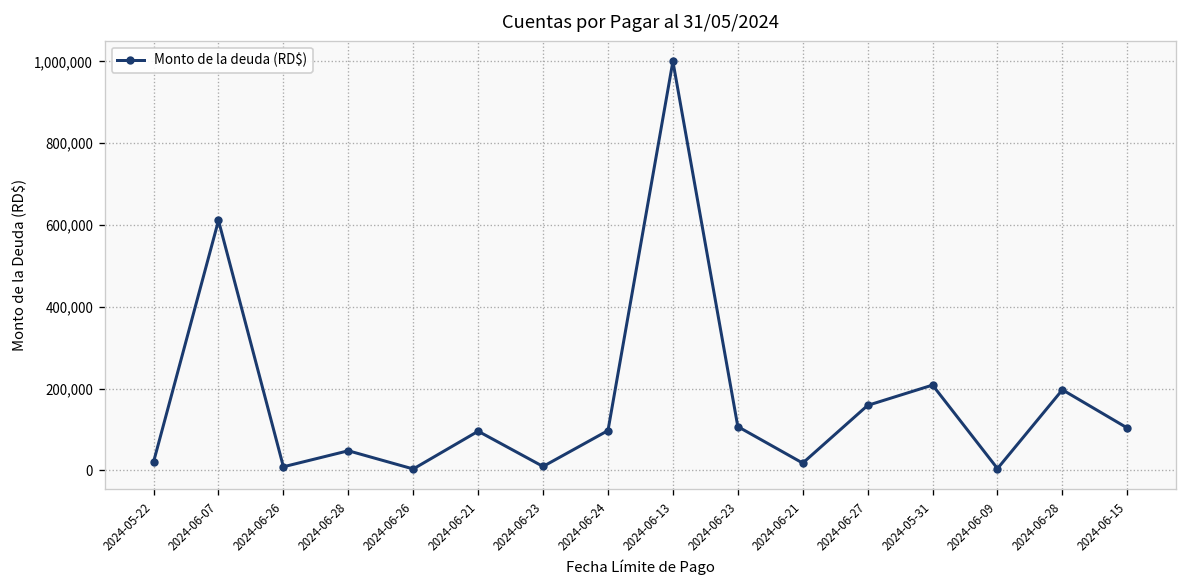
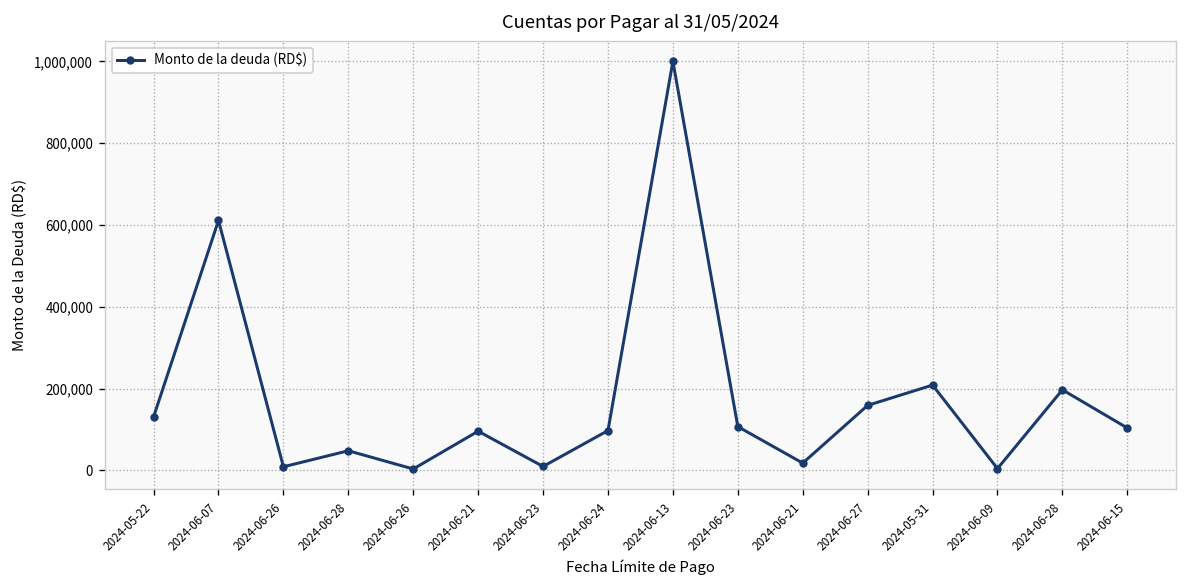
2024-05-22: 20,000 -> 130,000
